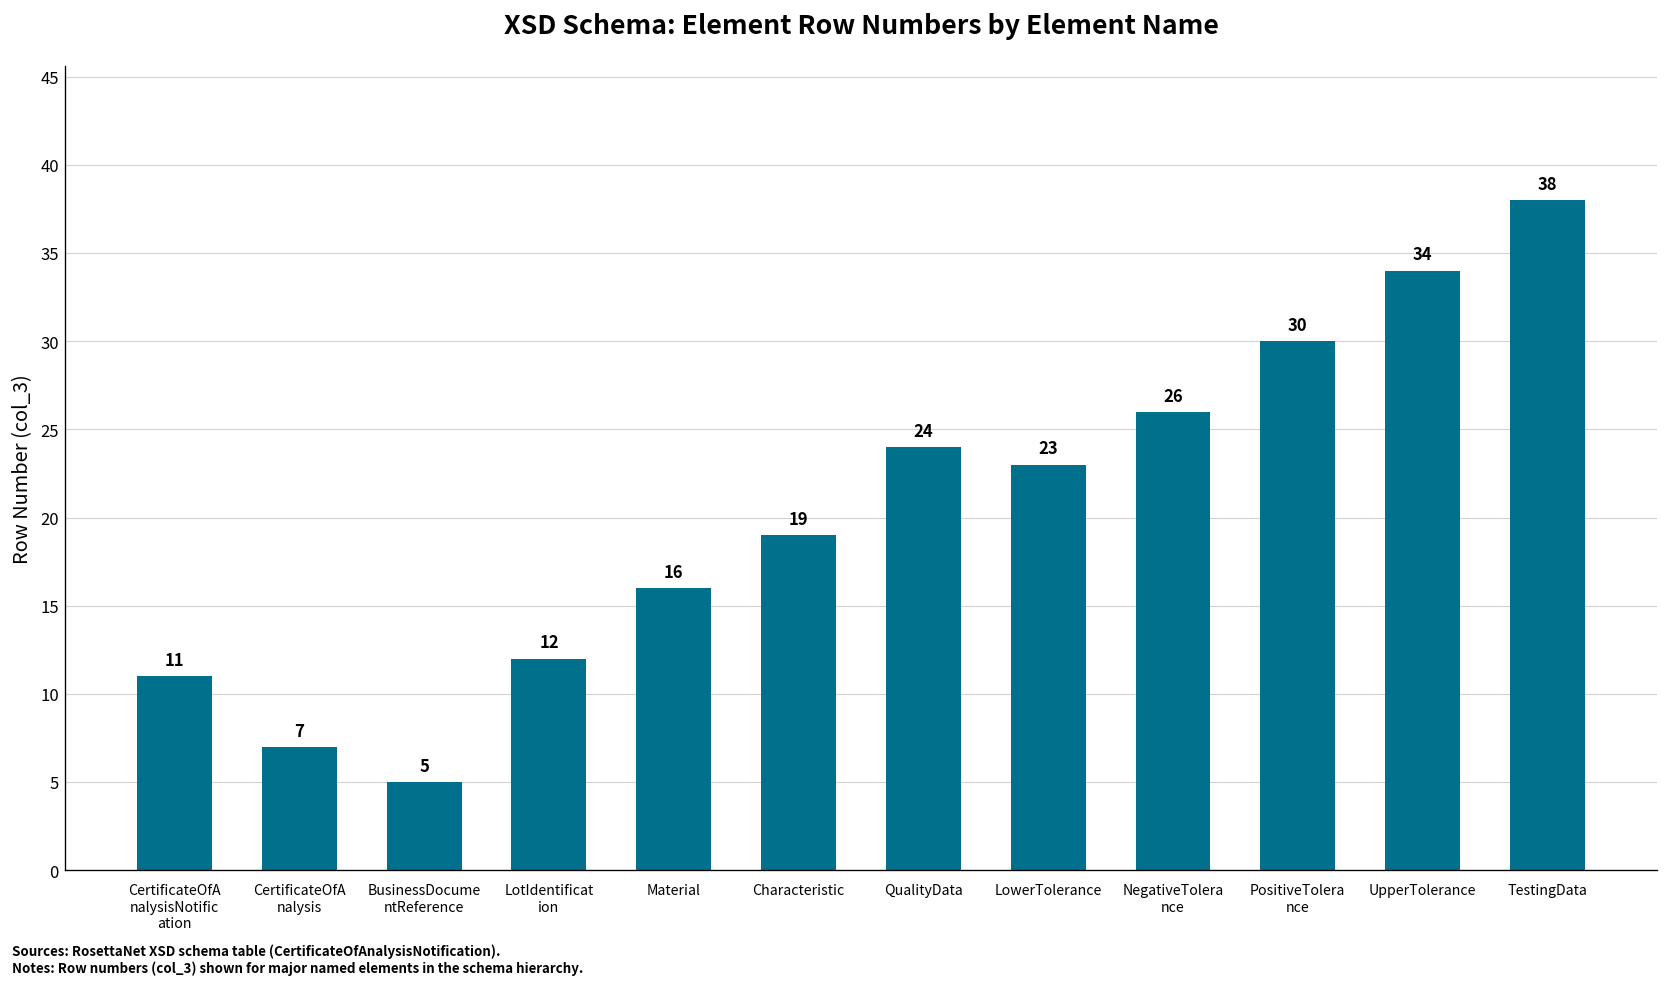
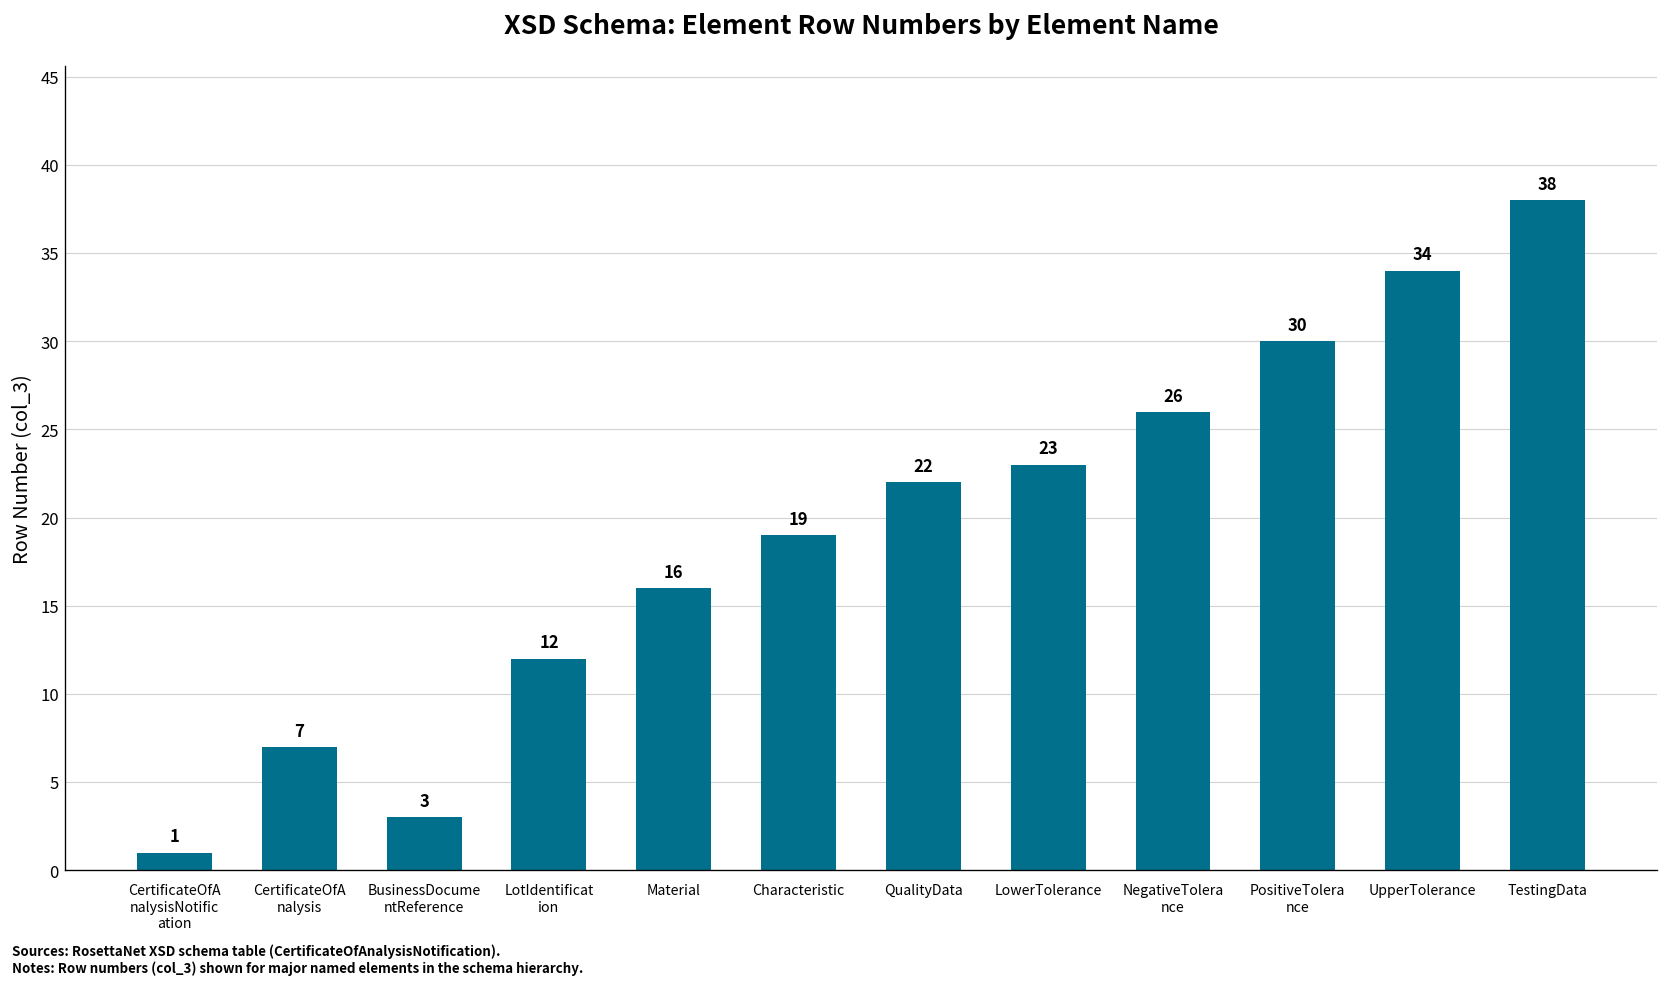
CertificateOfA nalysisNotific ation: 11 -> 1
BusinessDocume ntReference: 5 -> 3
QualityData: 24 -> 22
